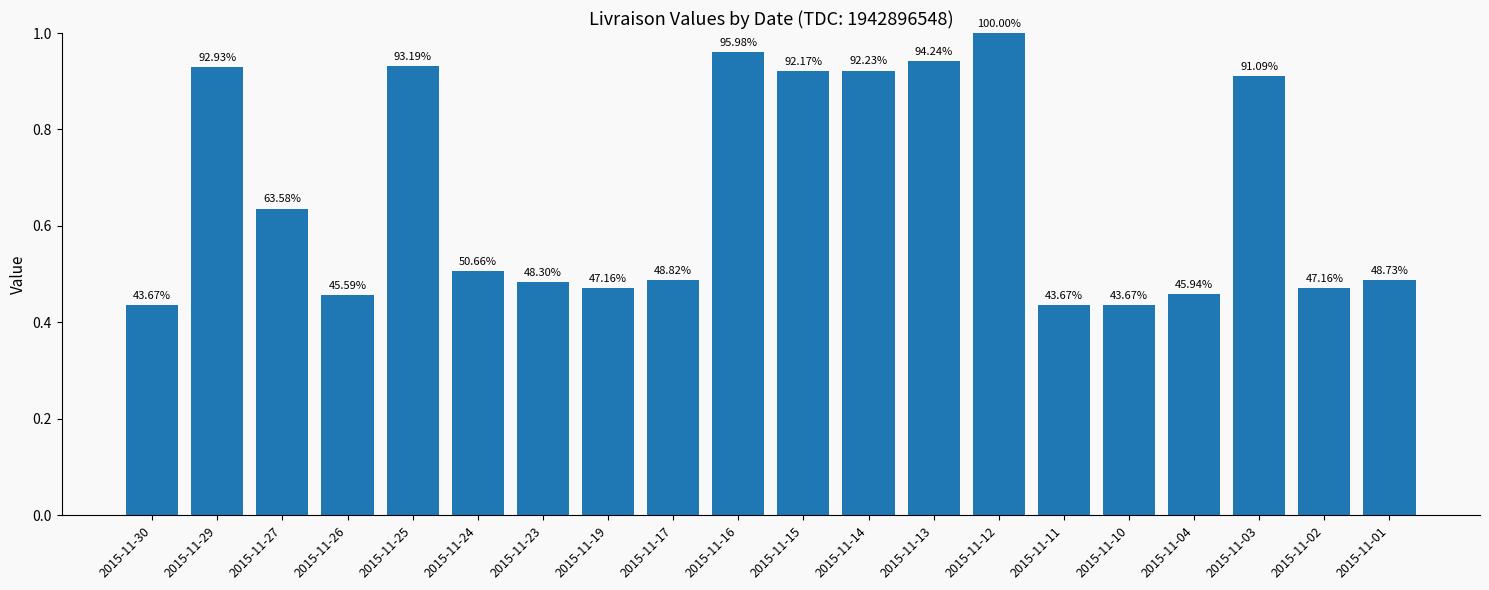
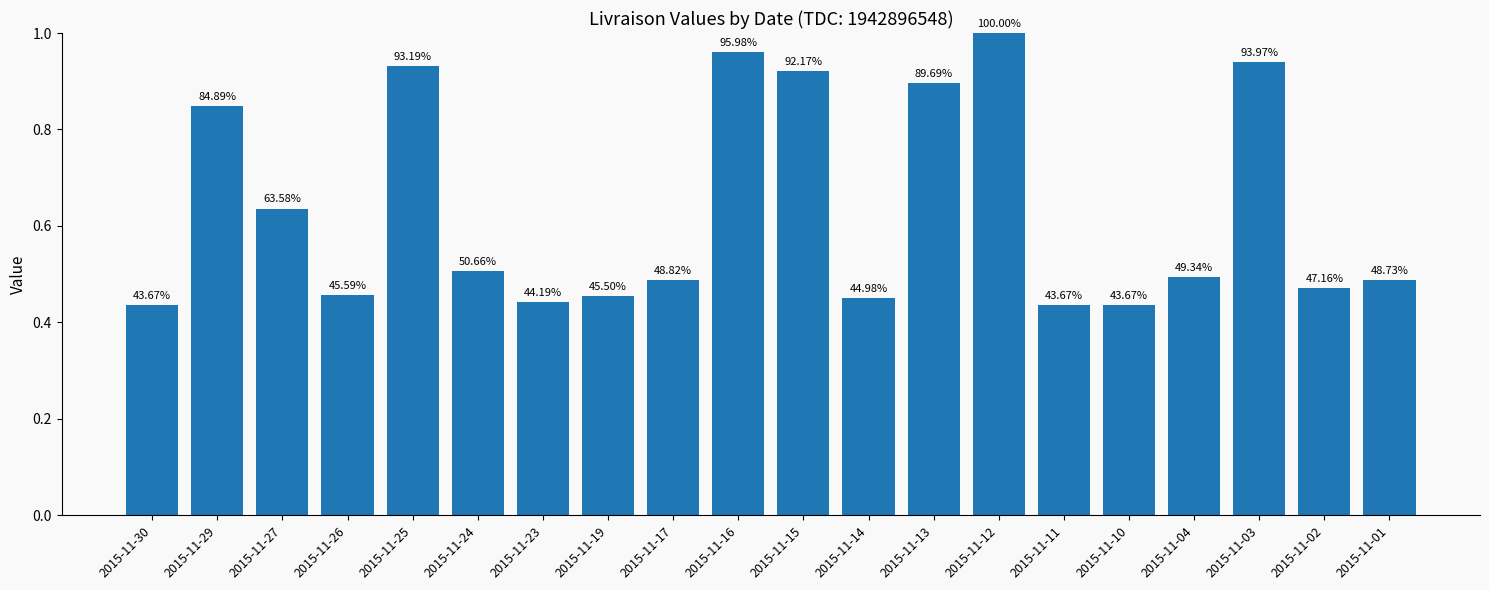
2015-11-29: 92.93% -> 84.89%
2015-11-23: 48.30% -> 44.19%
2015-11-19: 47.16% -> 45.50%
2015-11-14: 92.23% -> 44.98%
2015-11-13: 94.24% -> 89.69%
2015-11-04: 45.94% -> 49.34%
2015-11-03: 91.09% -> 93.97%
